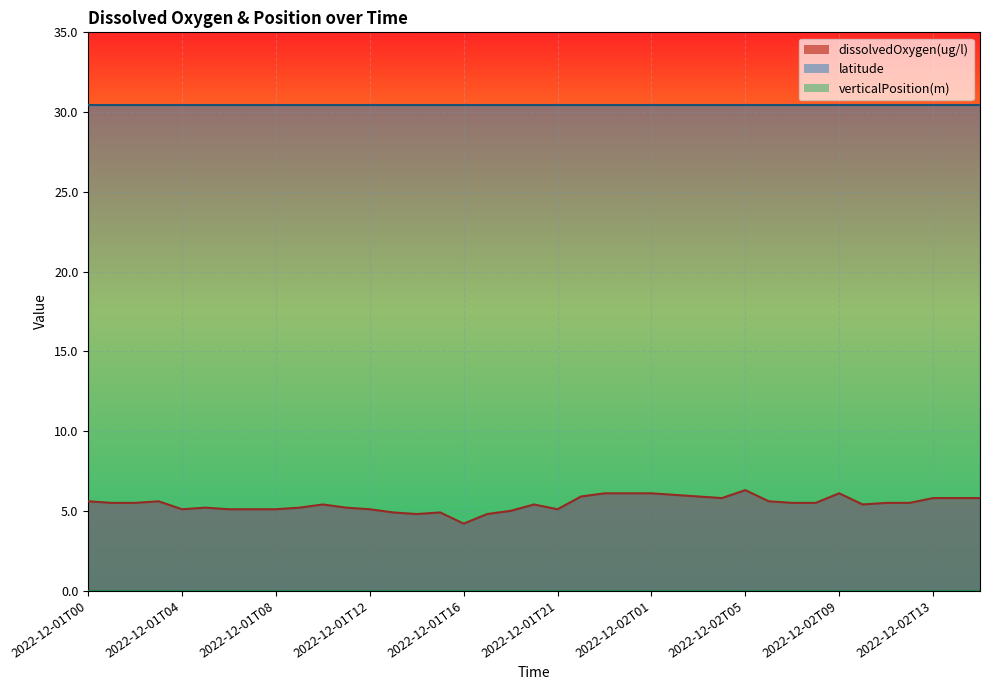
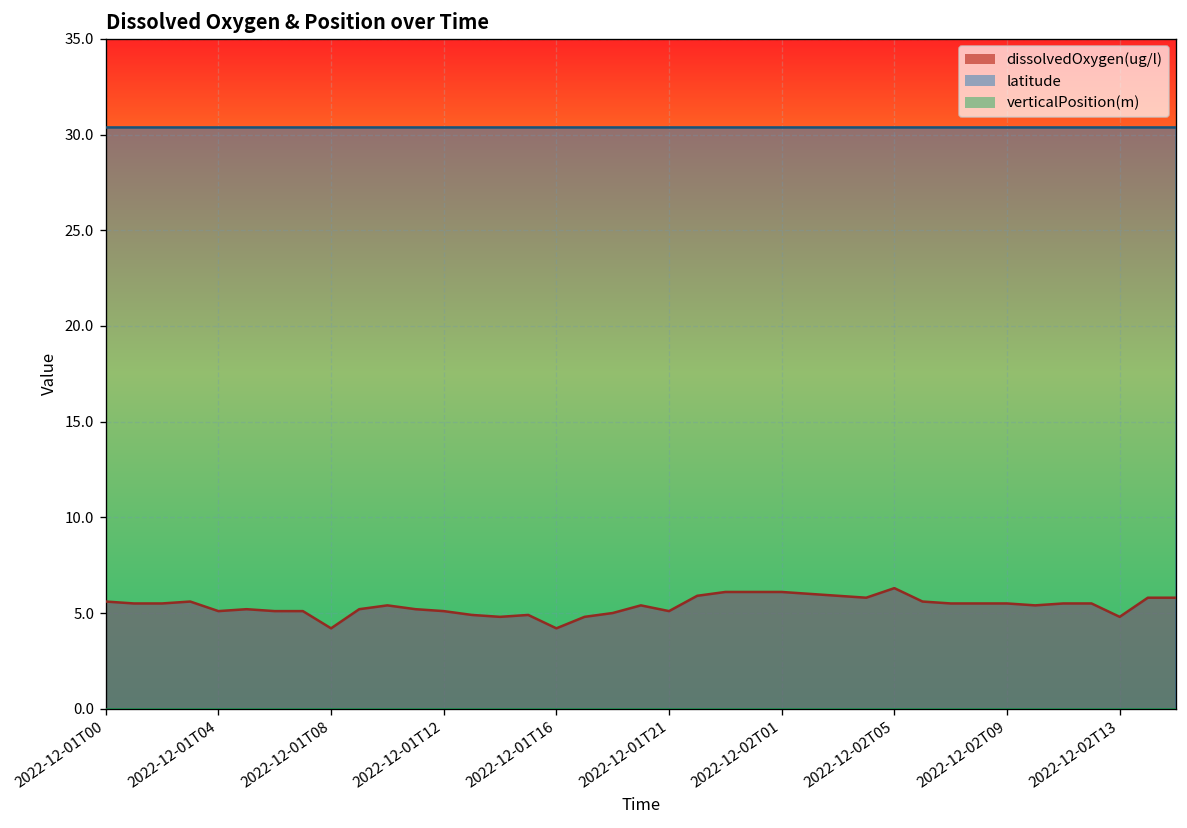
dissolvedOxygen(ug/l), 2022-12-01T08: 5.1 -> 4.2
dissolvedOxygen(ug/l), 2022-12-02T09: 6.1 -> 5.5
dissolvedOxygen(ug/l), 2022-12-02T13: 5.8 -> 4.8
